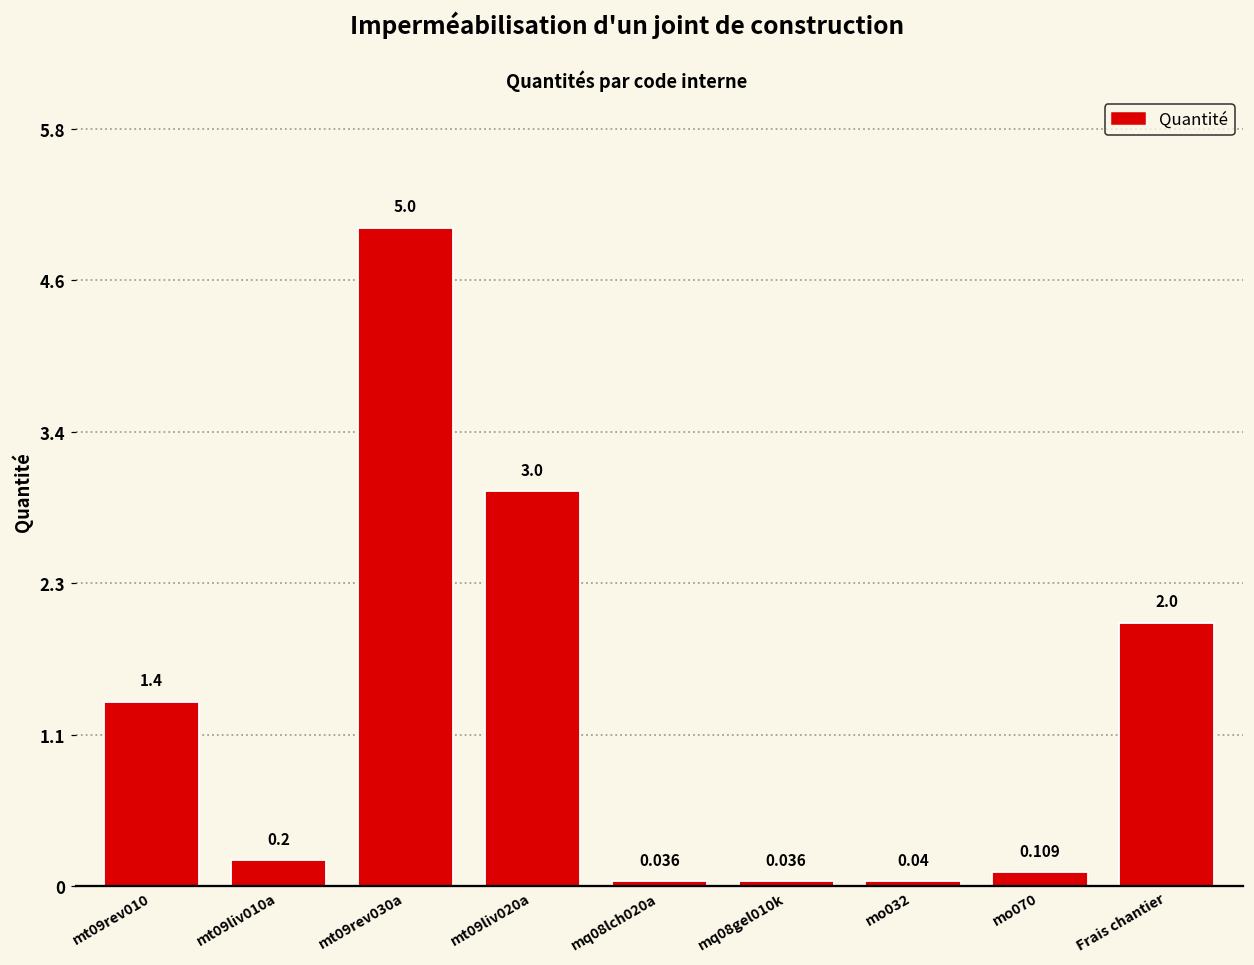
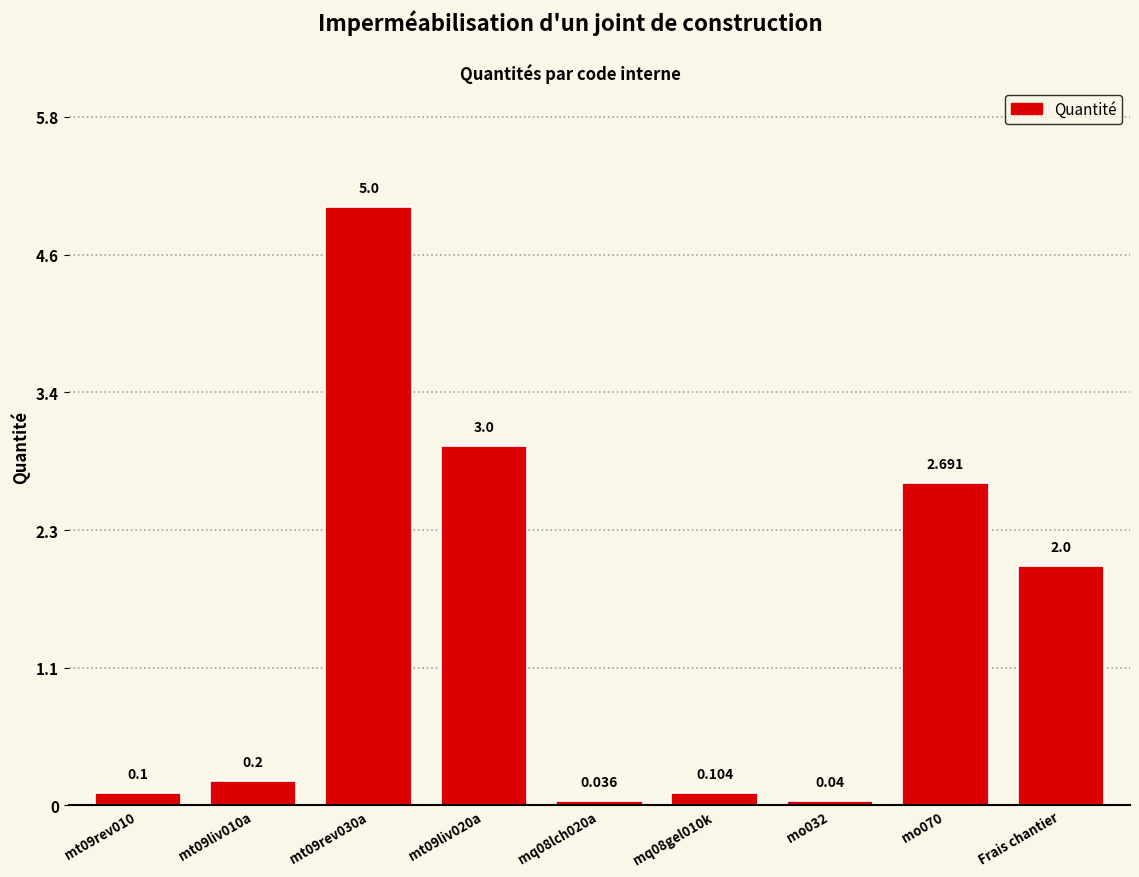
mt09rev010: 1.4 -> 0.1
mq08gel010k: 0.036 -> 0.104
mo070: 0.109 -> 2.691
